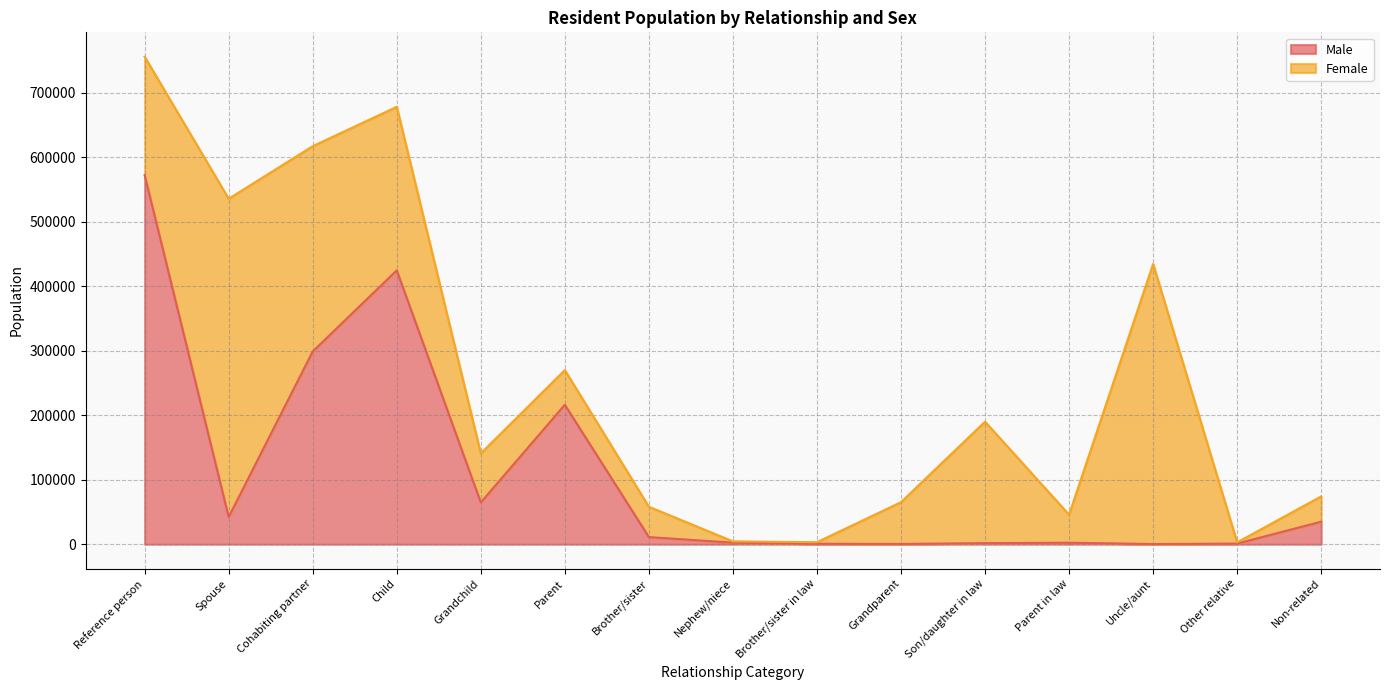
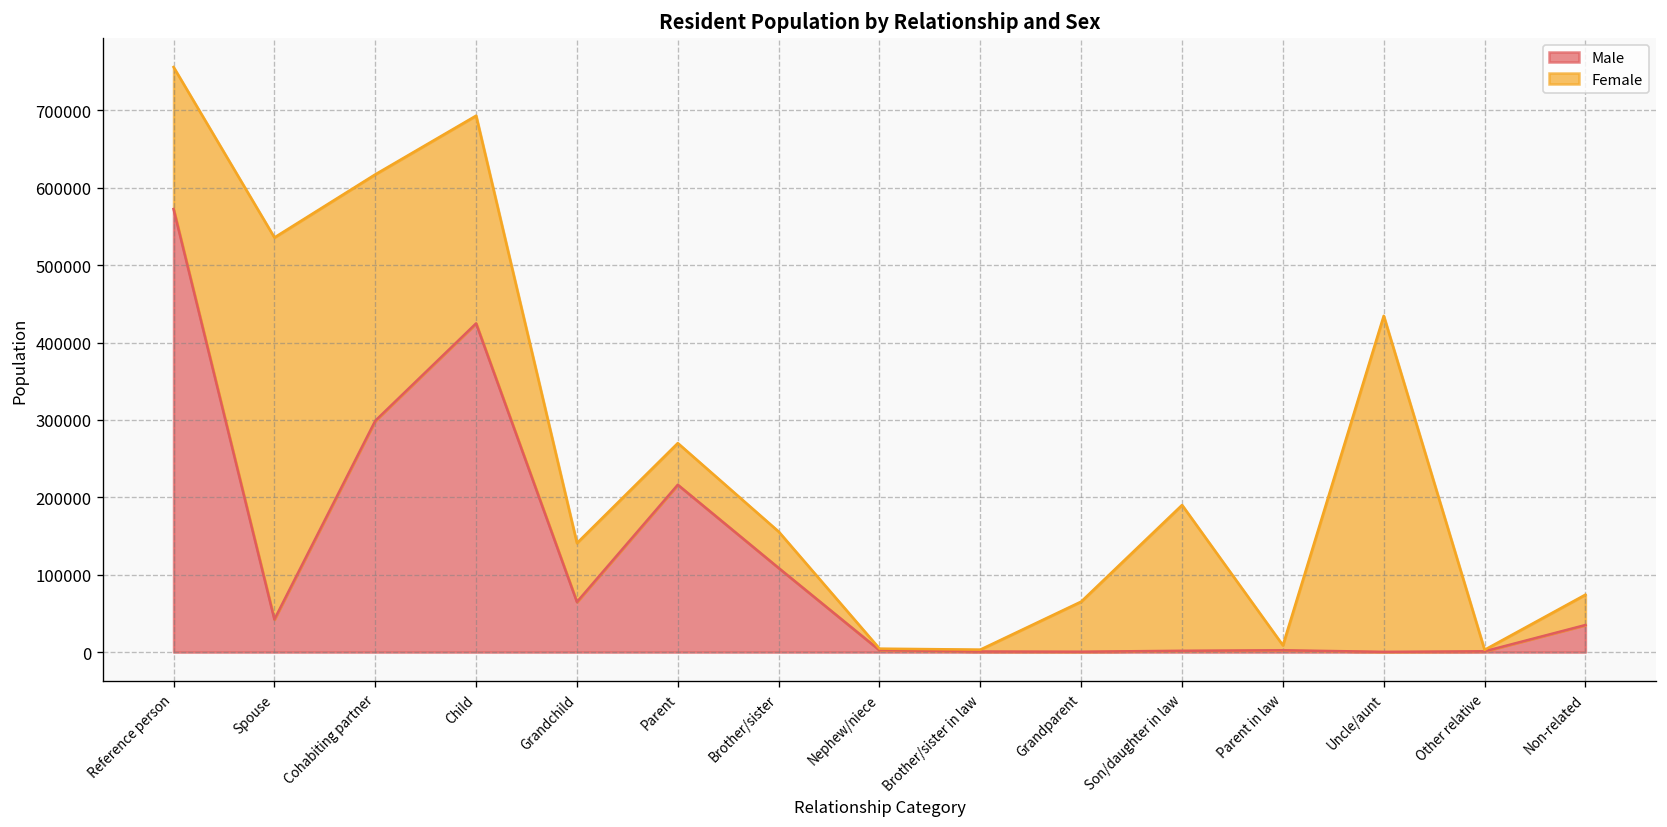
Female, Child: 250000 -> 270000
Male, Brother/sister: 10000 -> 110000
Female, Parent in law: 40000 -> 10000
